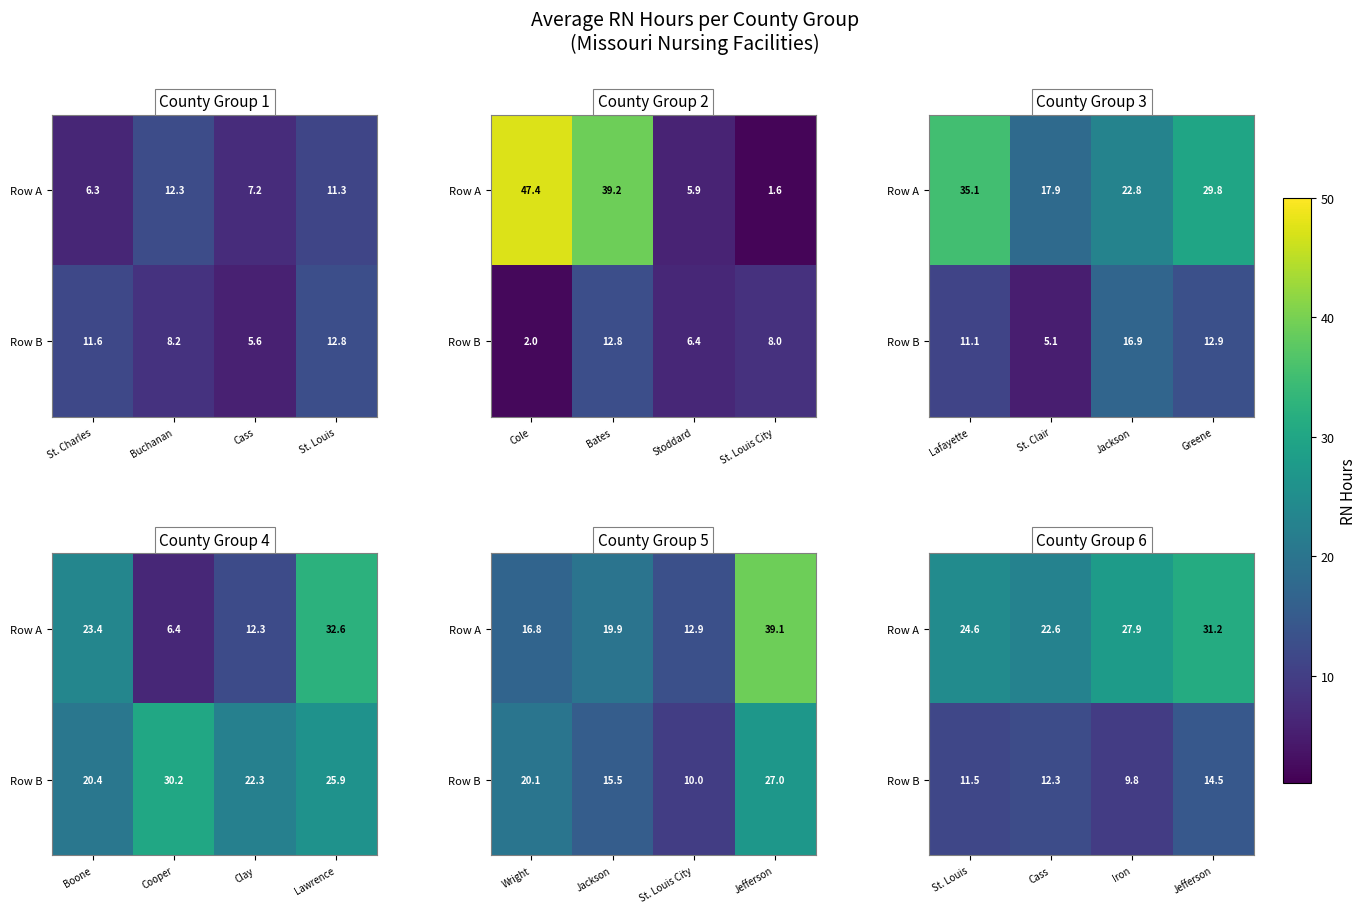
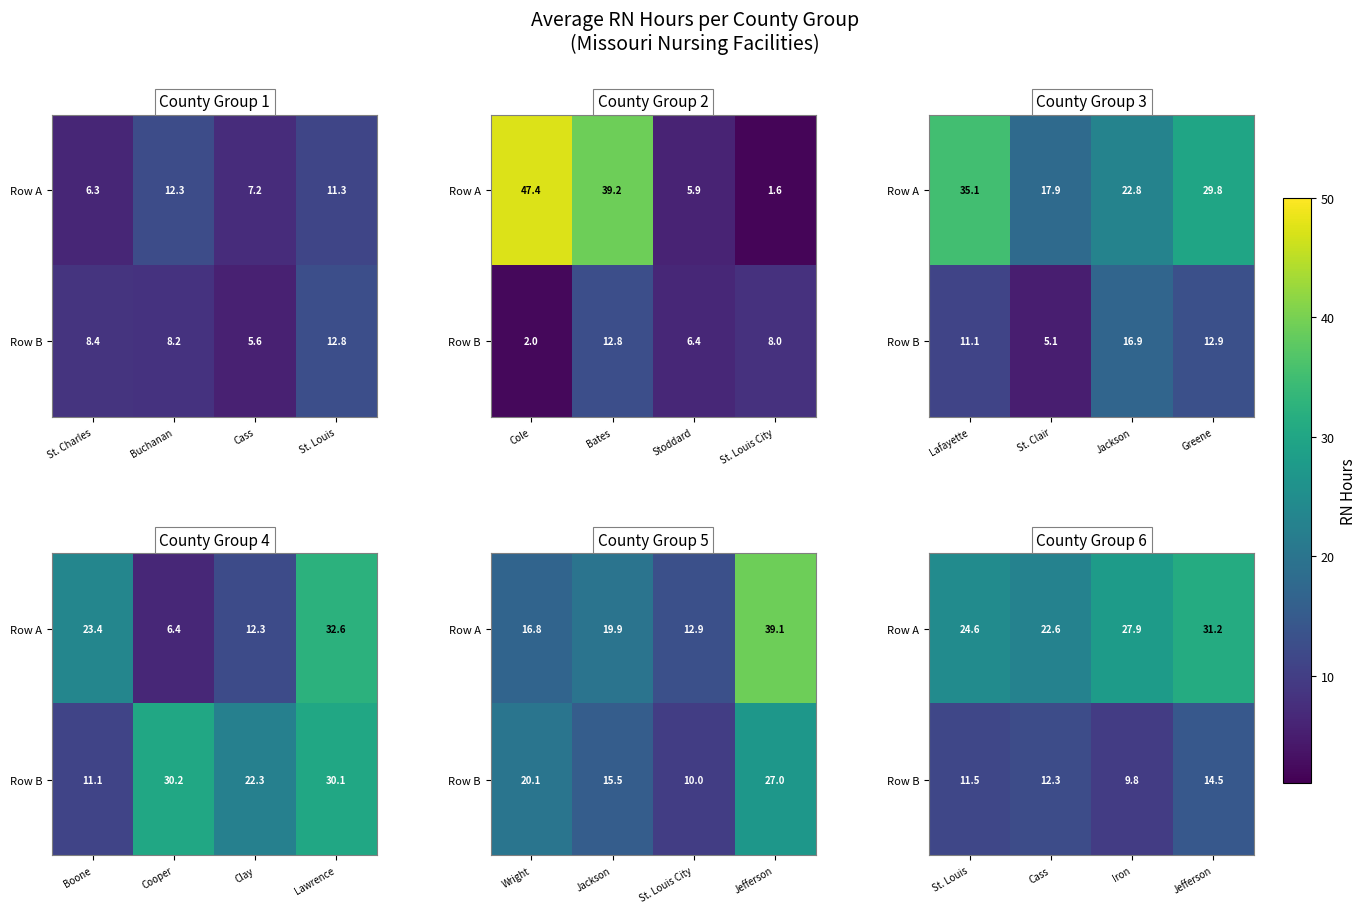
County Group 1, Row B, St. Charles: 11.6 -> 8.4
County Group 4, Row B, Boone: 20.4 -> 11.1
County Group 4, Row B, Lawrence: 25.9 -> 30.1
